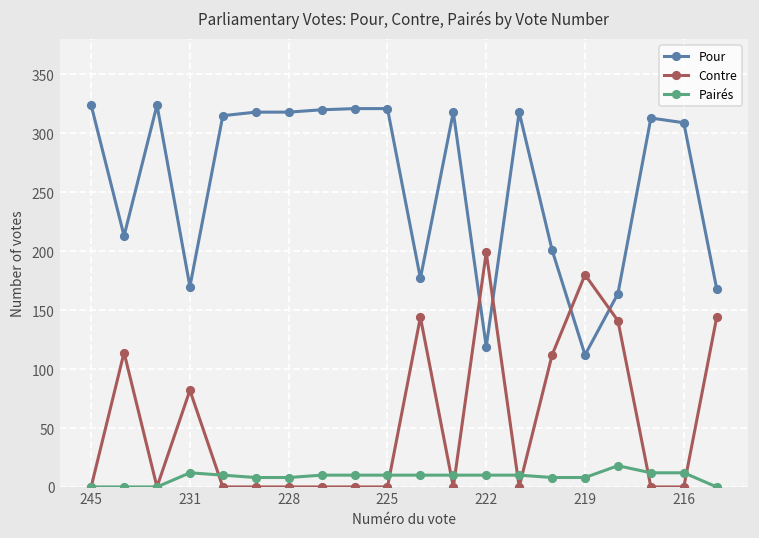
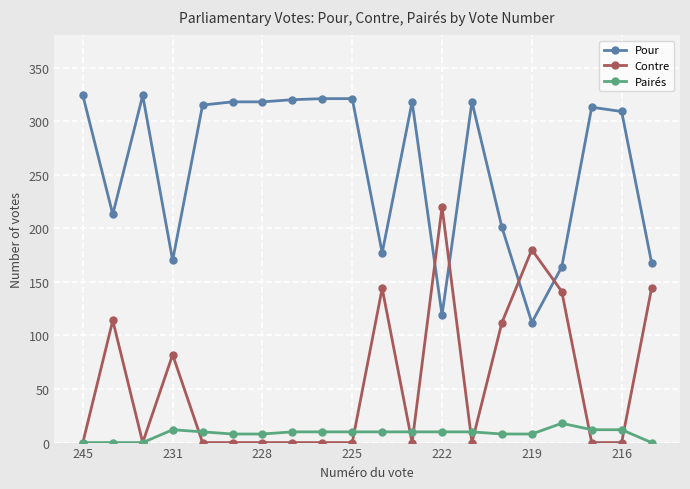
Contre, 222: 199 -> 220
